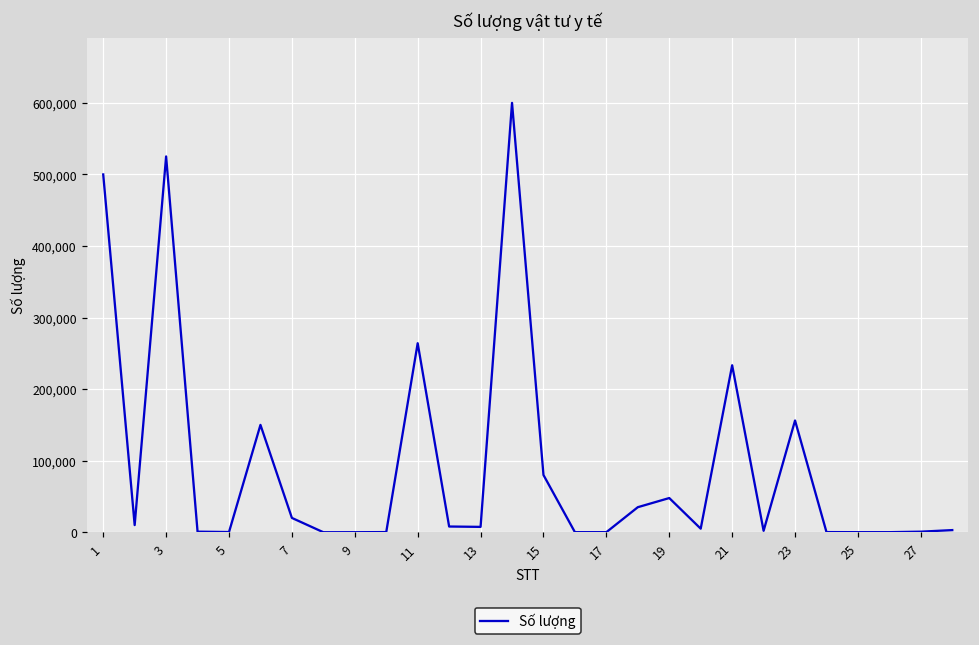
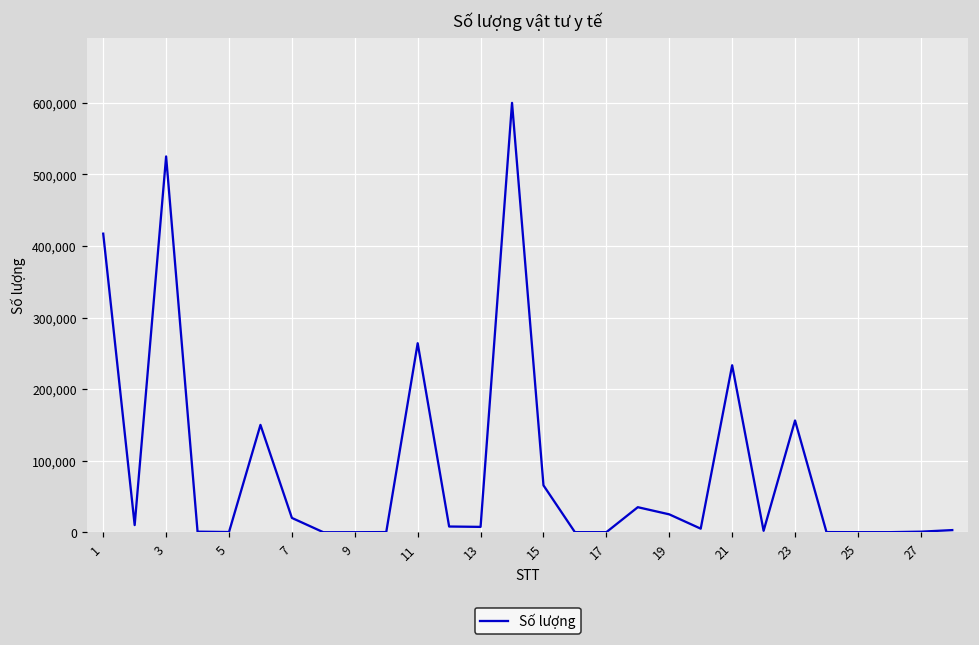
1: 500,000 -> 420,000
15: 80,000 -> 70,000
19: 50,000 -> 30,000
